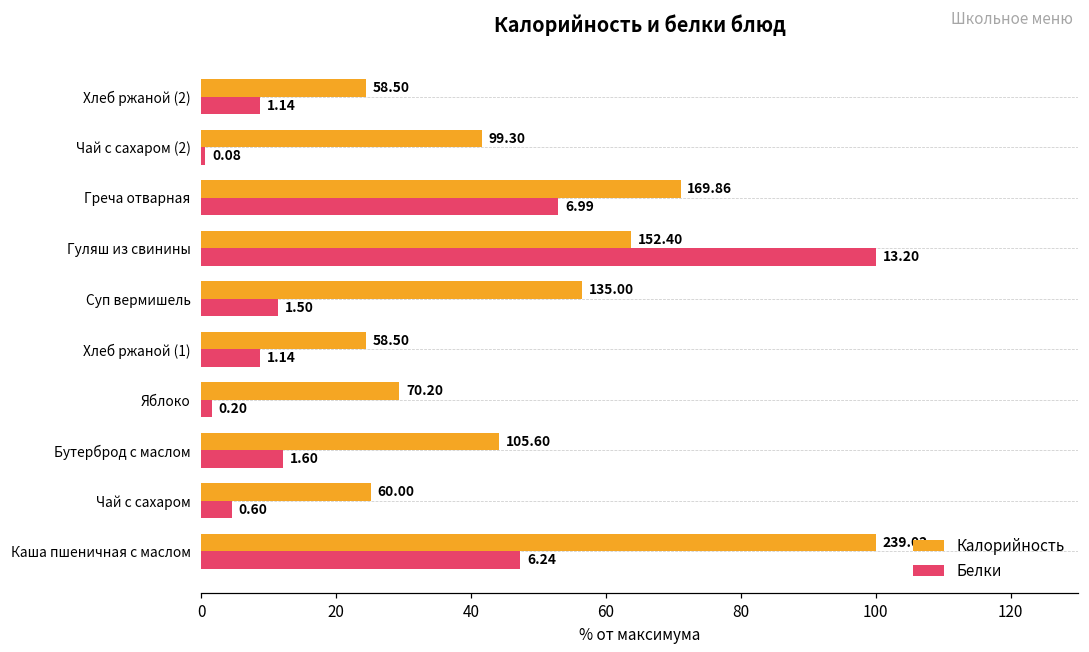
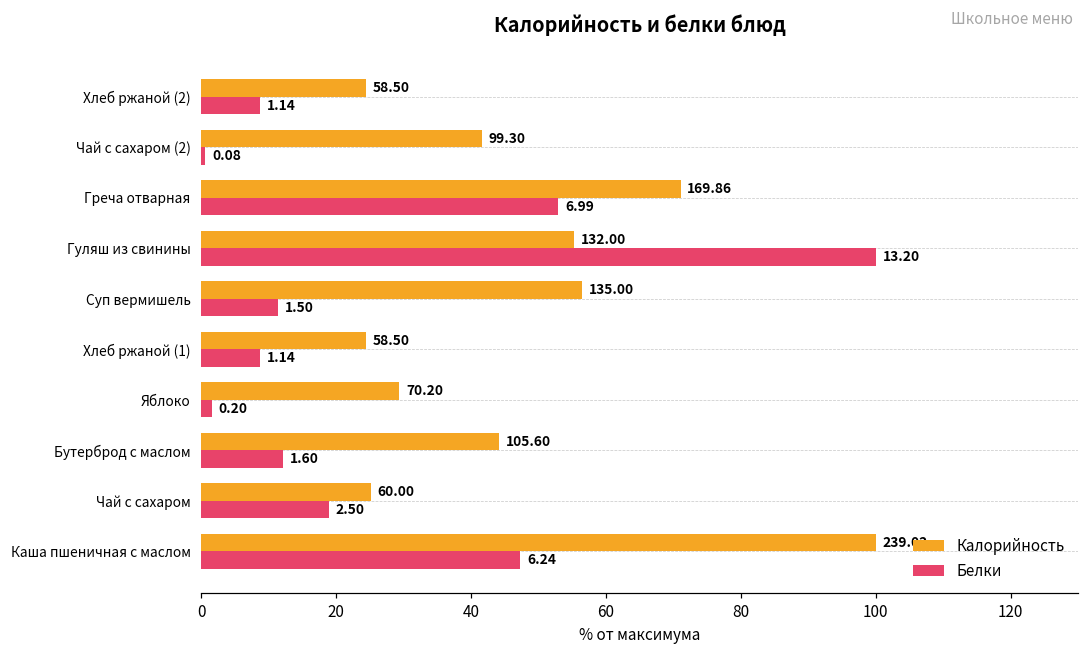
Калорийность, Гуляш из свинины: 152.40 -> 132.00
Белки, Чай с сахаром: 0.60 -> 2.50
